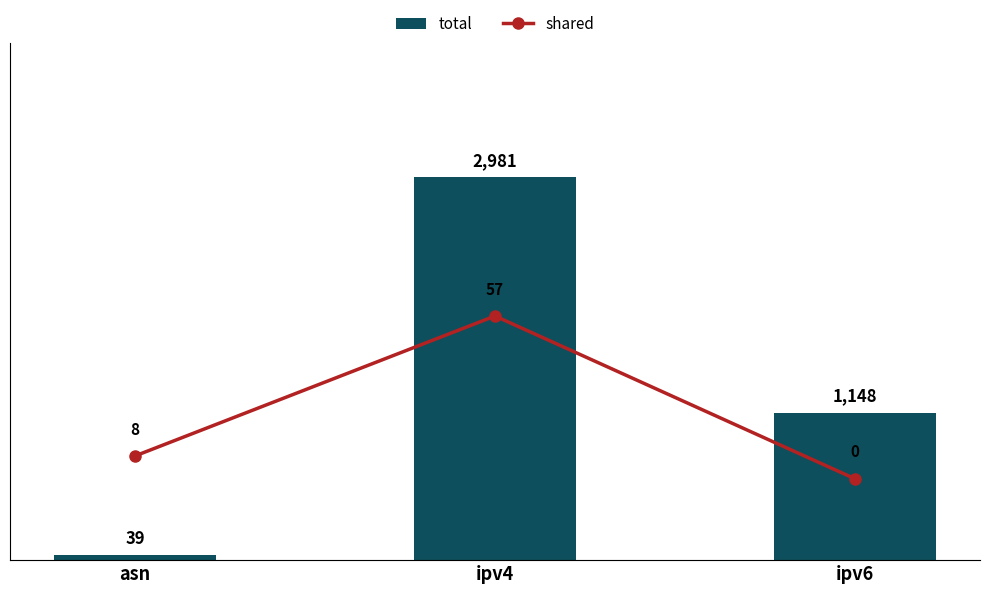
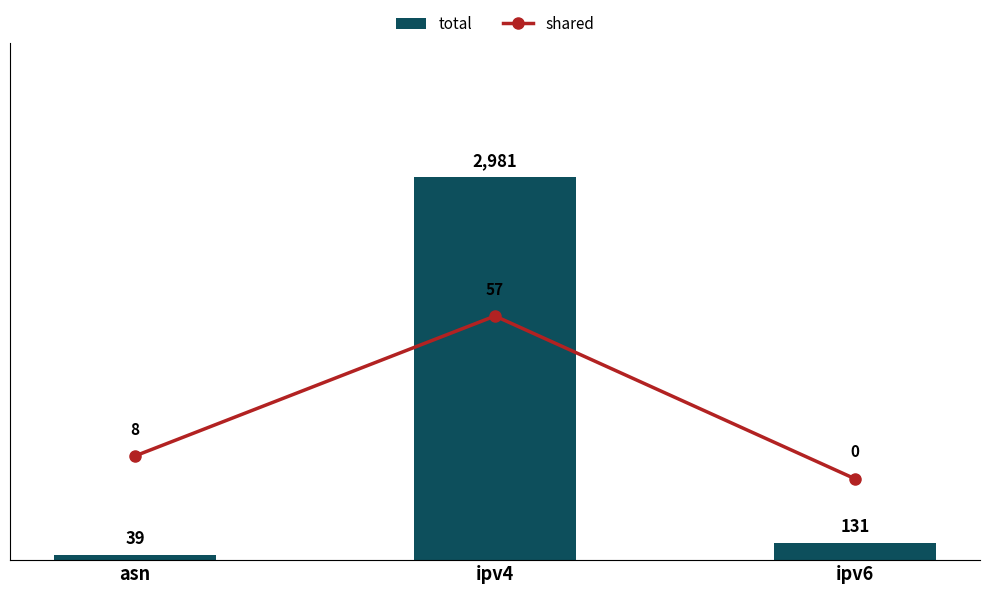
total, ipv6: 1,148 -> 131
